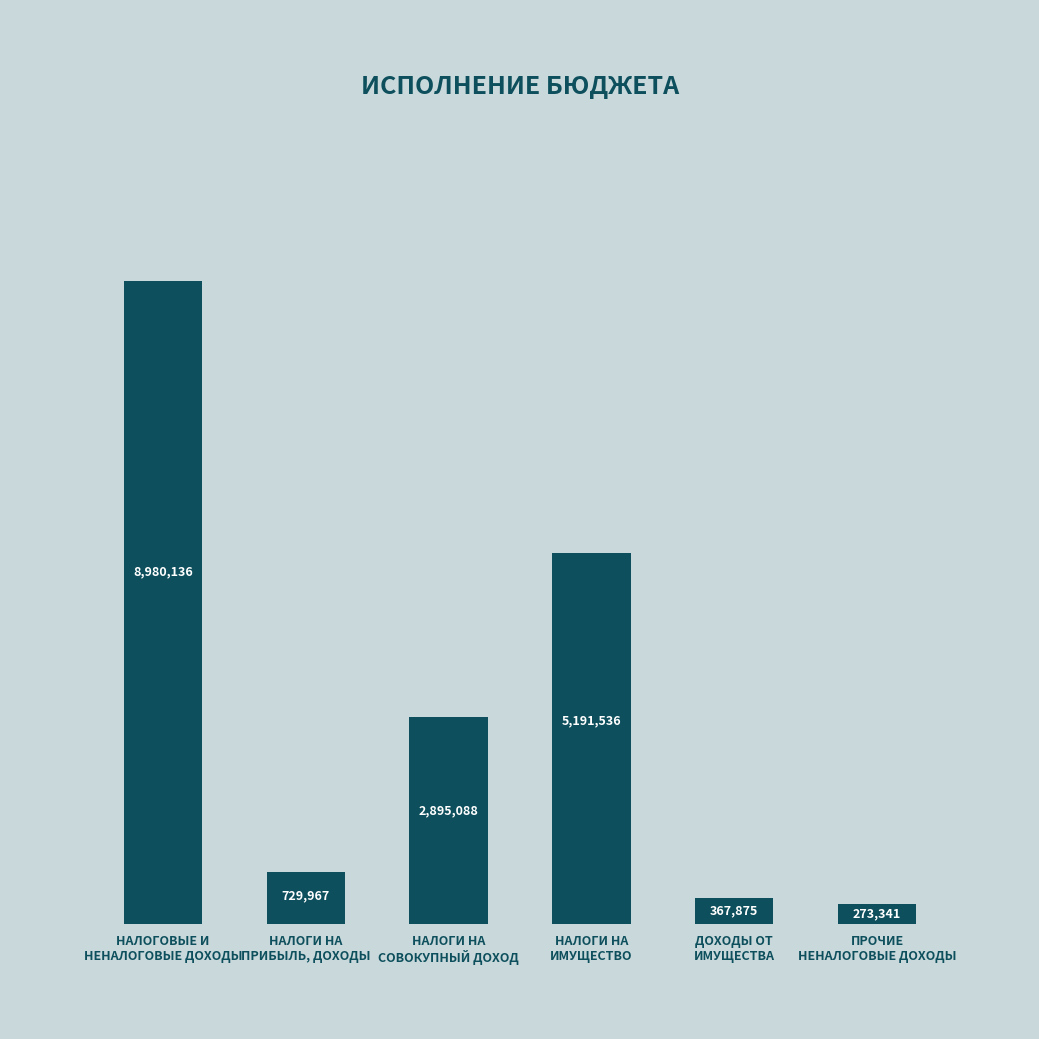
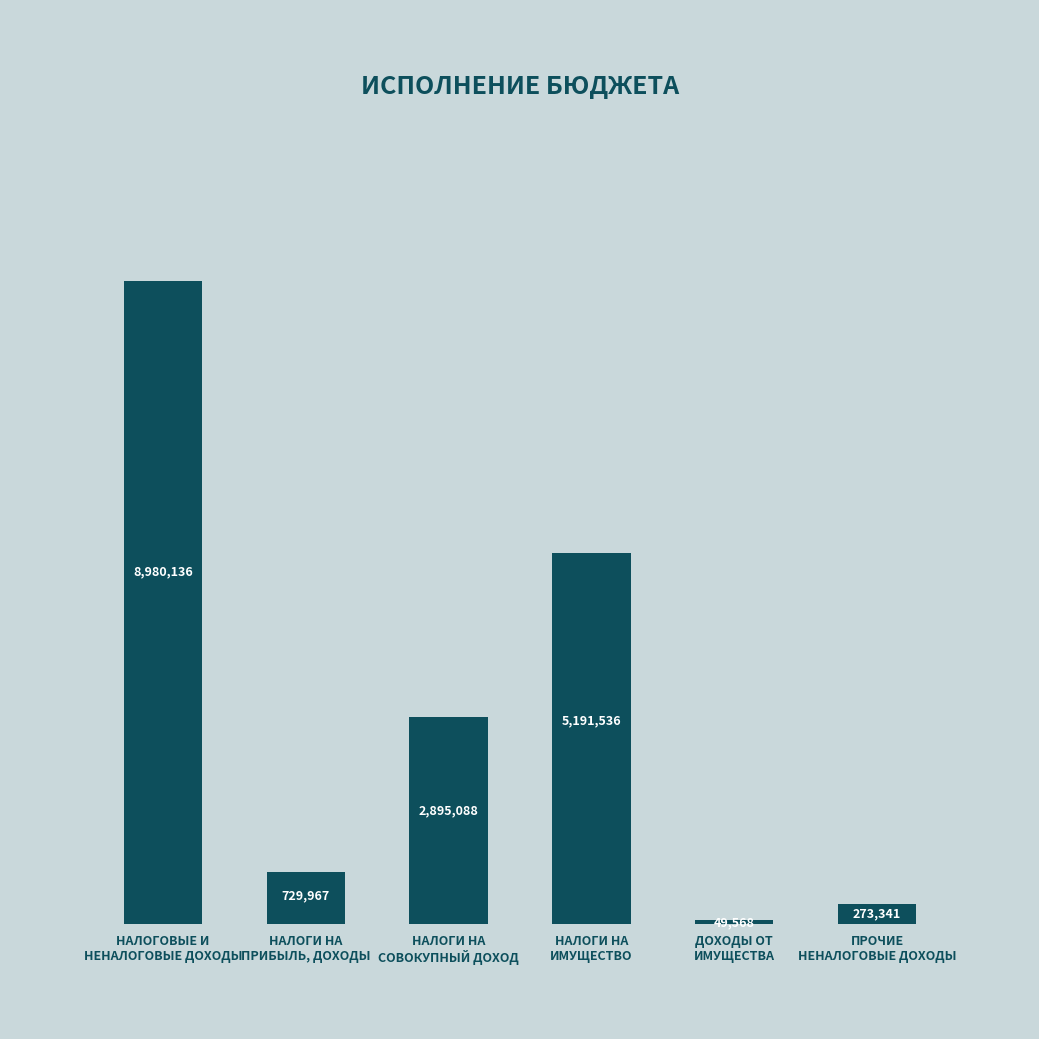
ДОХОДЫ ОТ ИМУЩЕСТВА: 367,875 -> 49,568
